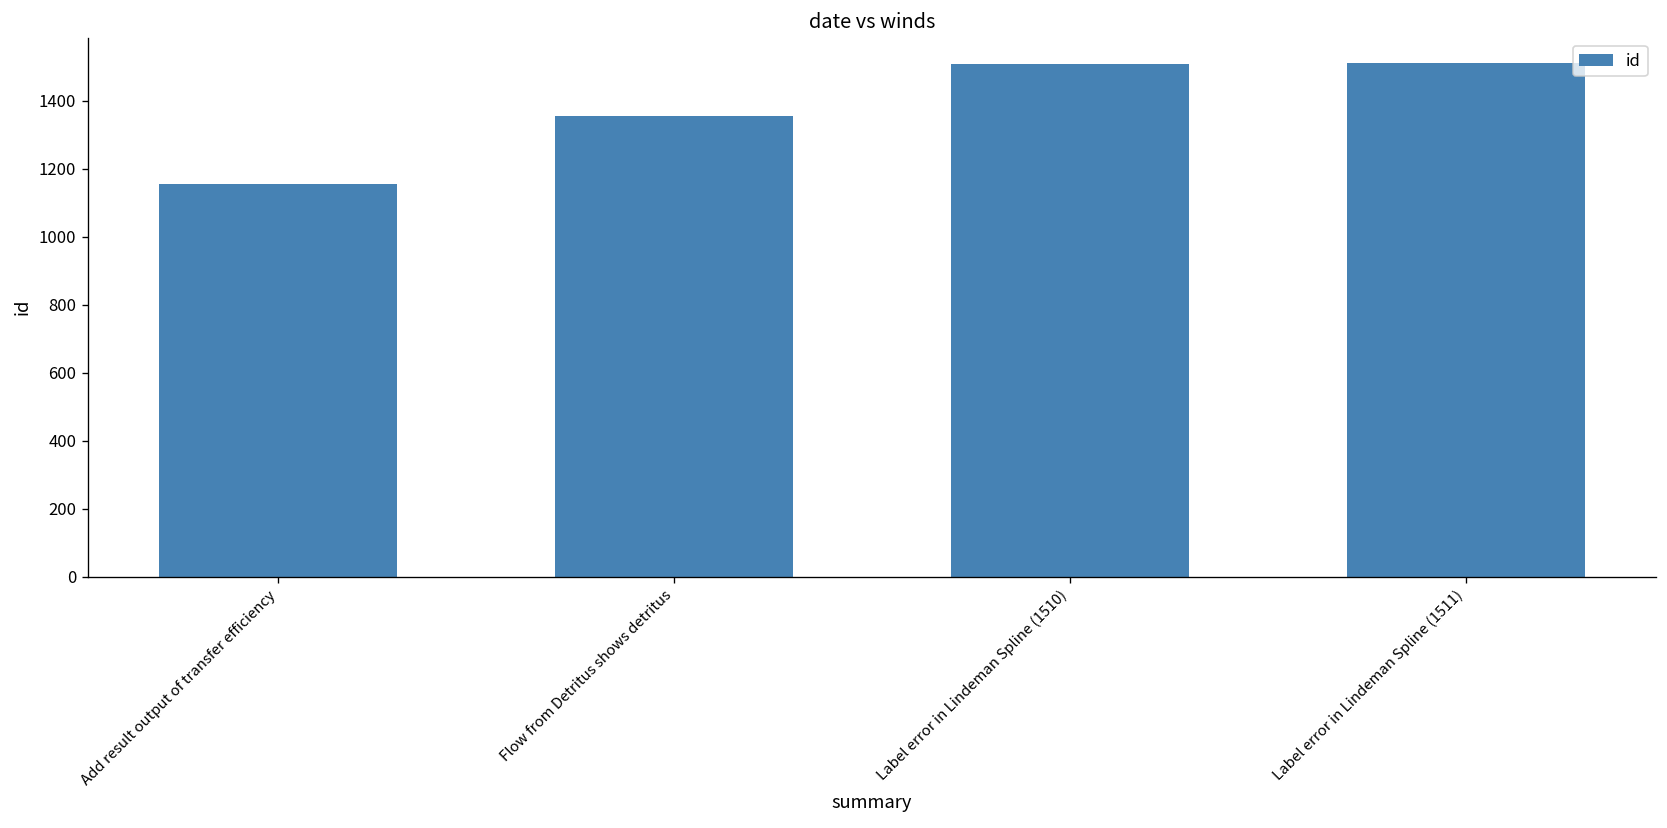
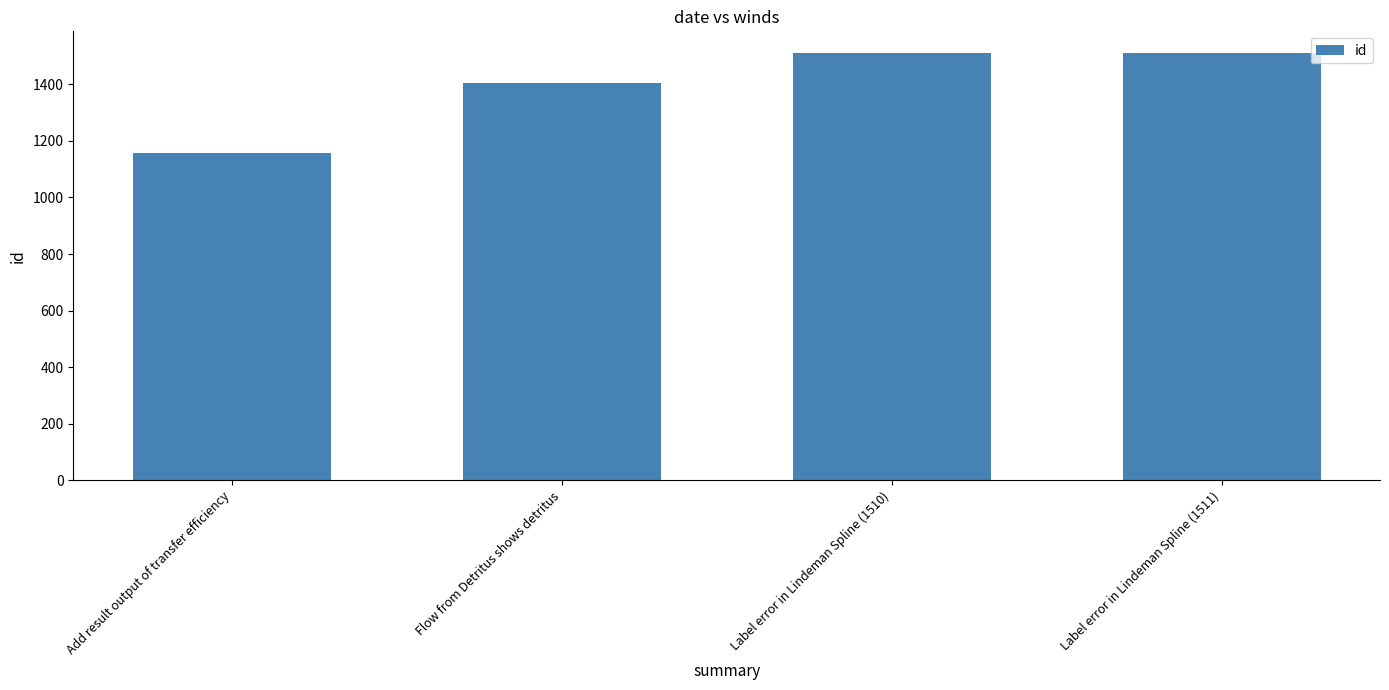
Flow from Detritus shows detritus: 1360 -> 1410
